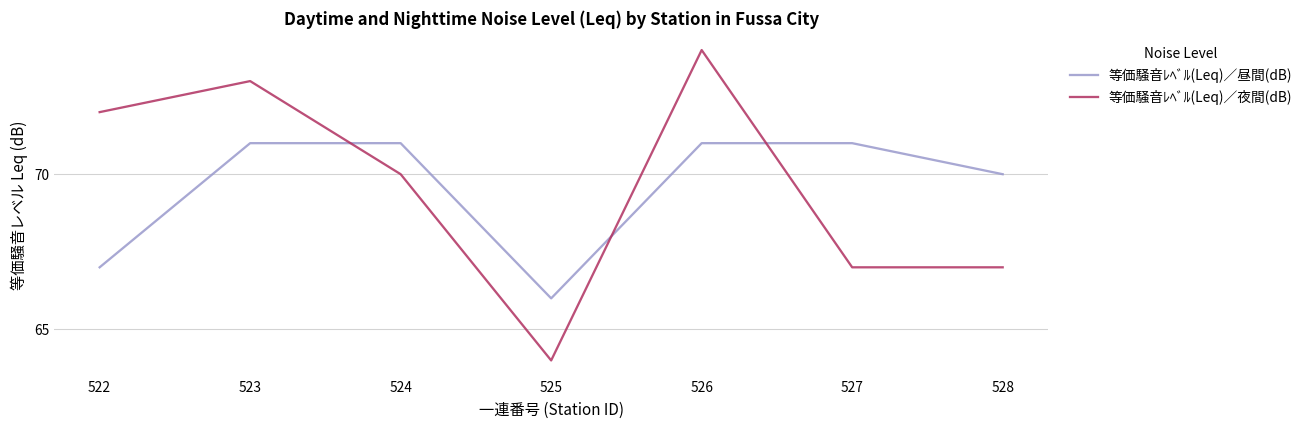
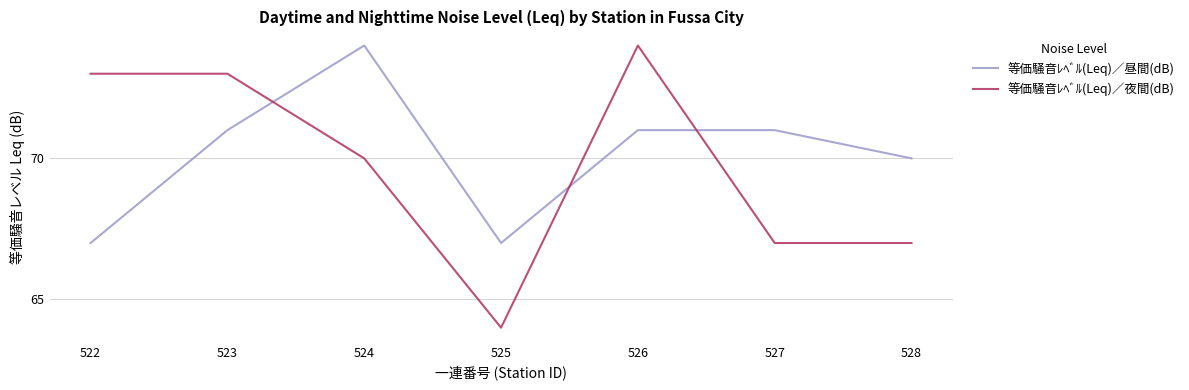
等価騒音ﾚﾍﾞﾙ(Leq)／夜間(dB), 522: 72 -> 73
等価騒音ﾚﾍﾞﾙ(Leq)／昼間(dB), 524: 71 -> 74
等価騒音ﾚﾍﾞﾙ(Leq)／昼間(dB), 525: 66 -> 67
